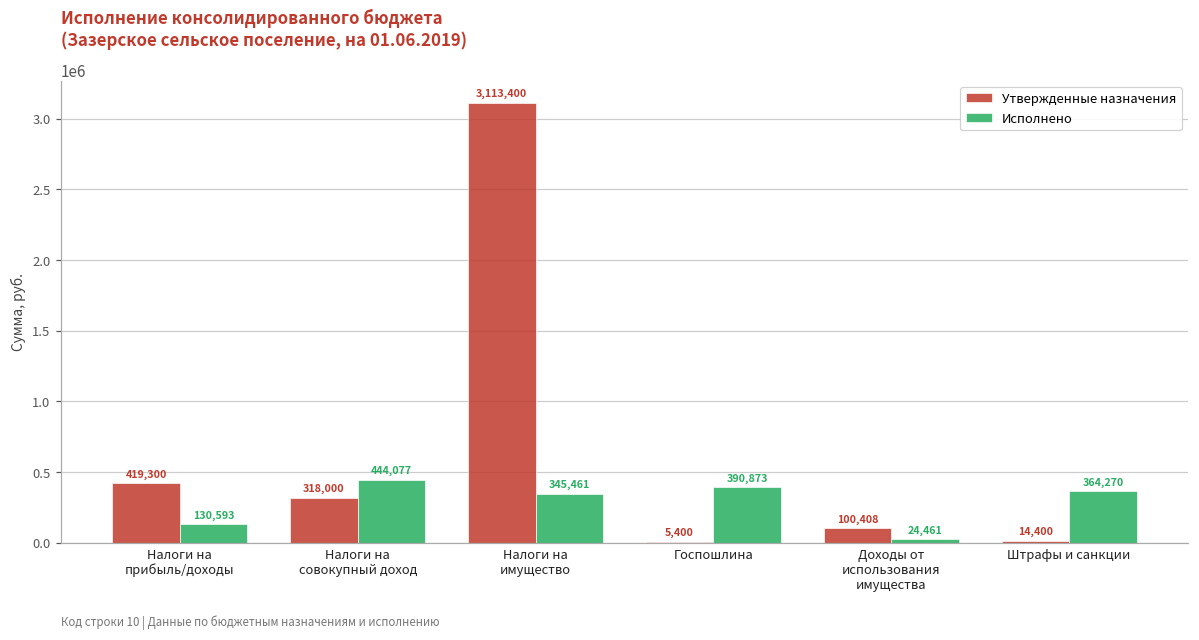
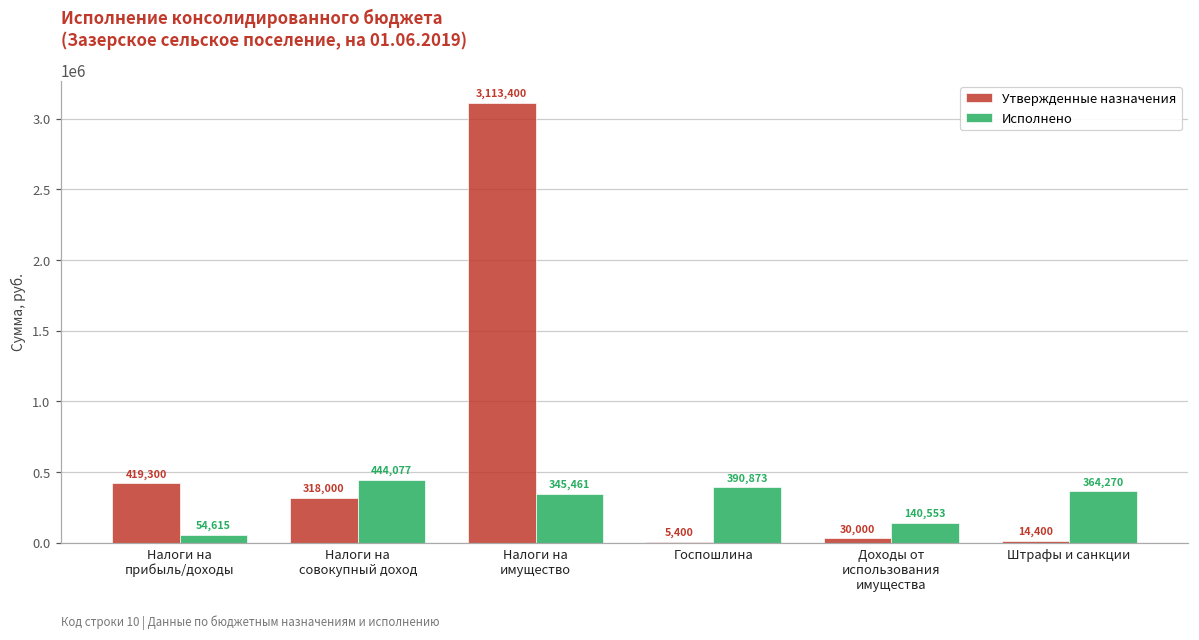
Исполнено, Налоги на прибыль/доходы: 130,593 -> 54,615
Утвержденные назначения, Доходы от использования имущества: 100,408 -> 30,000
Исполнено, Доходы от использования имущества: 24,461 -> 140,553
